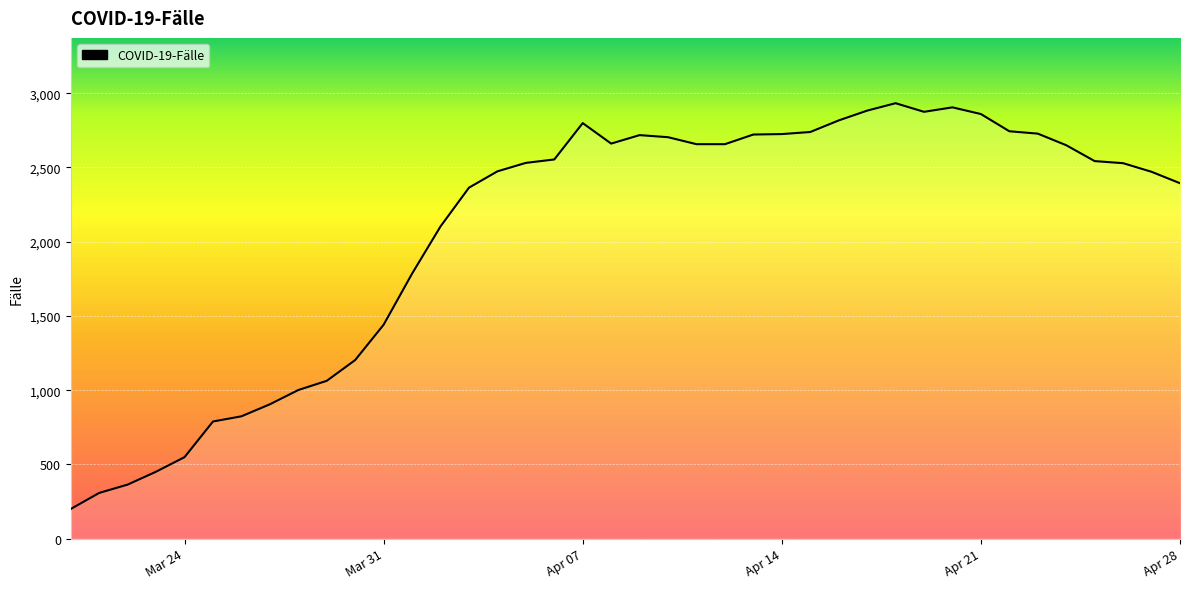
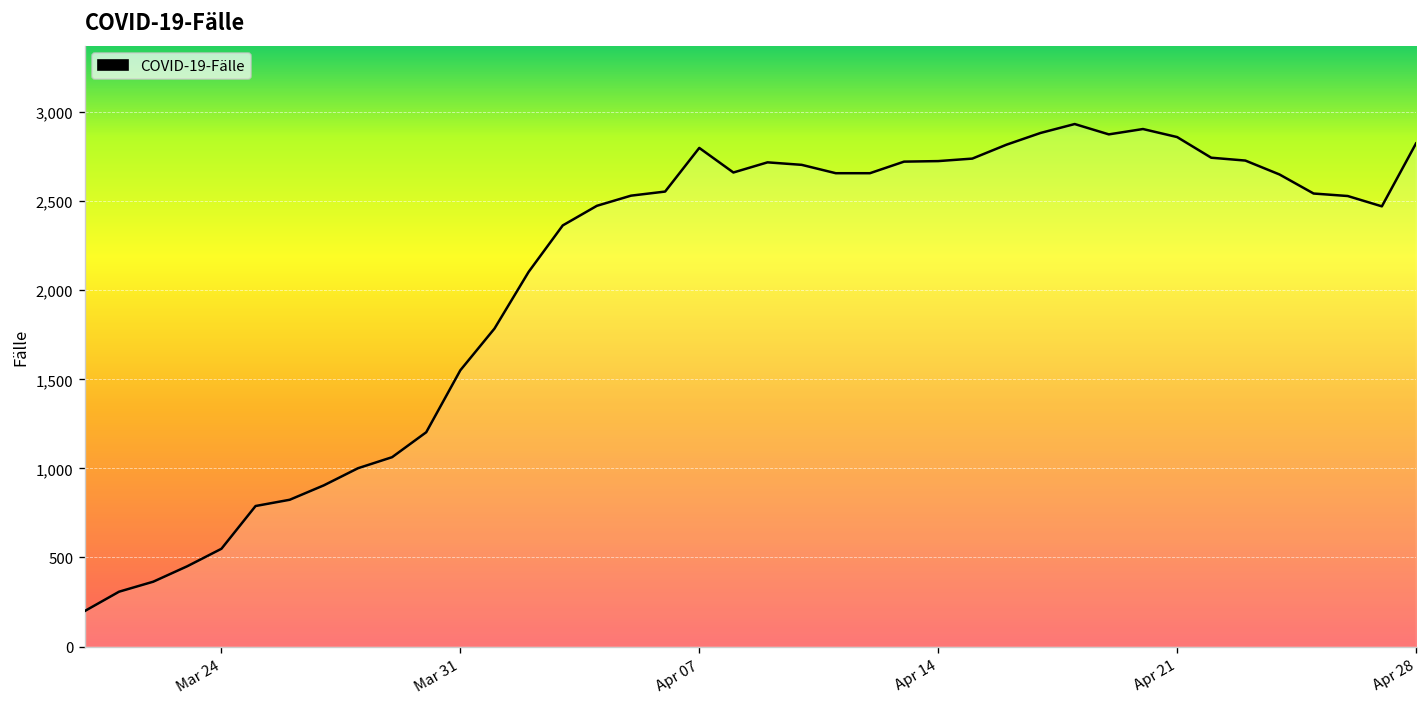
Mar 31: 1,440 -> 1,550
Apr 28: 2,390 -> 2,820
